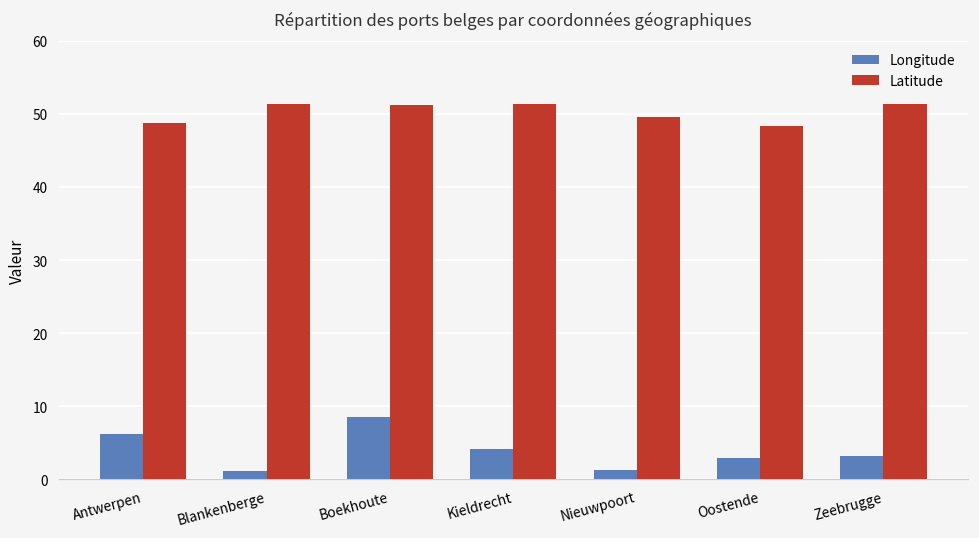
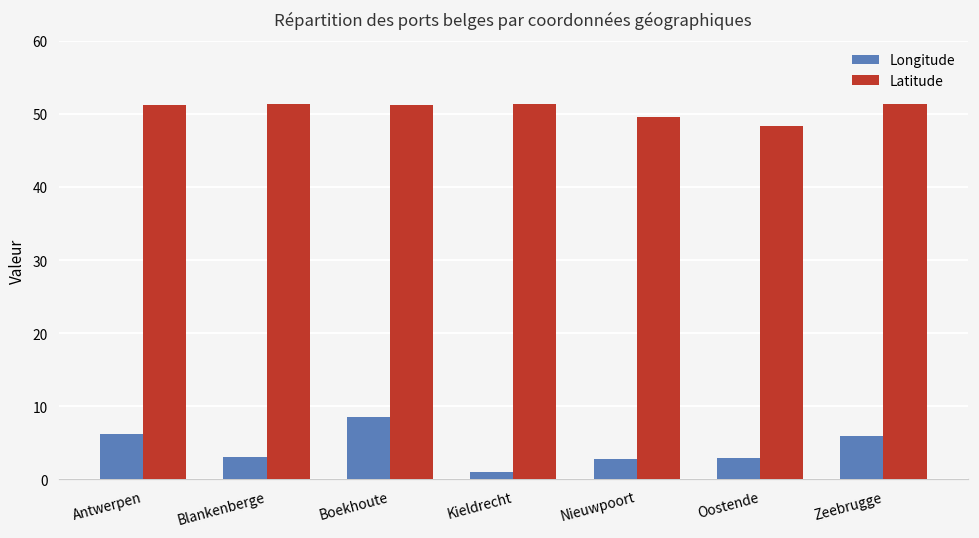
Latitude, Antwerpen: 49 -> 51
Longitude, Blankenberge: 1 -> 3
Longitude, Kieldrecht: 4 -> 1
Longitude, Nieuwpoort: 1 -> 3
Longitude, Zeebrugge: 3 -> 6
